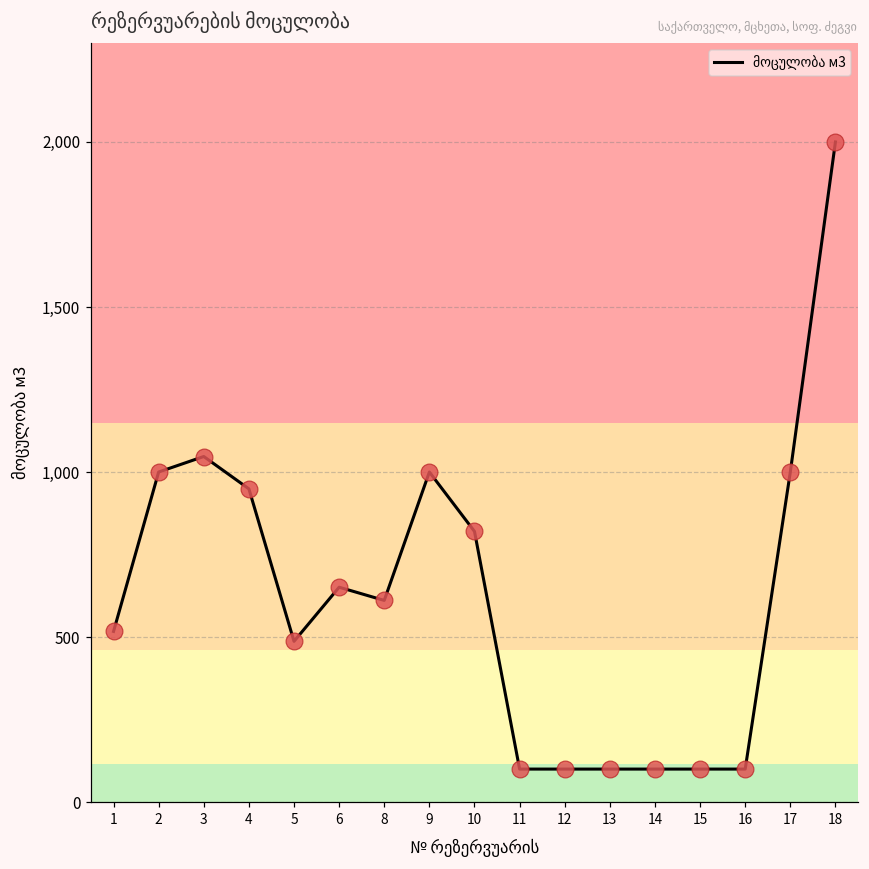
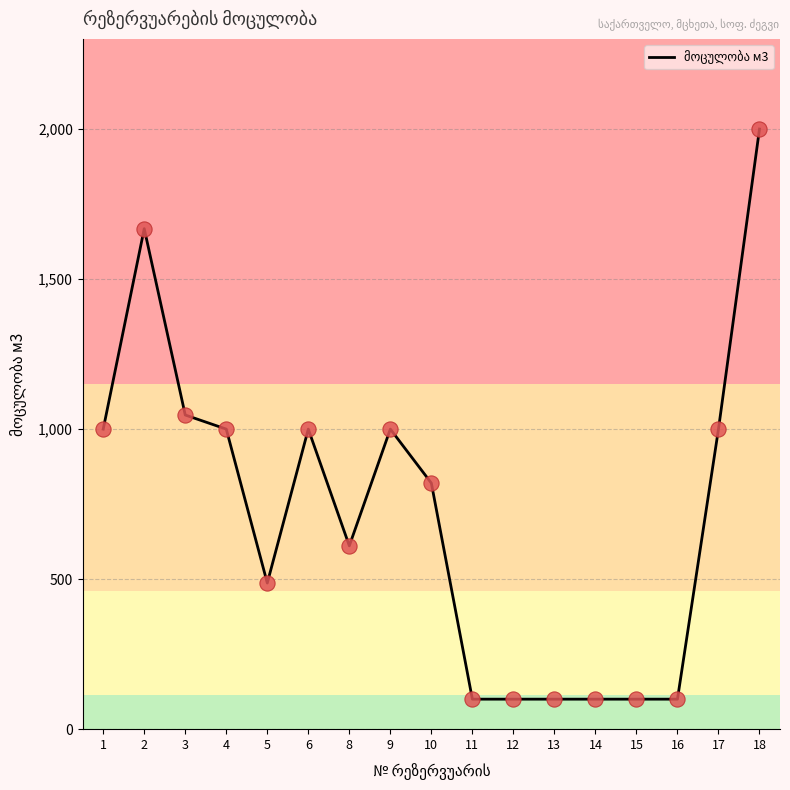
1: 520 -> 1,000
2: 1,000 -> 1,670
4: 950 -> 1,000
6: 650 -> 1,000
